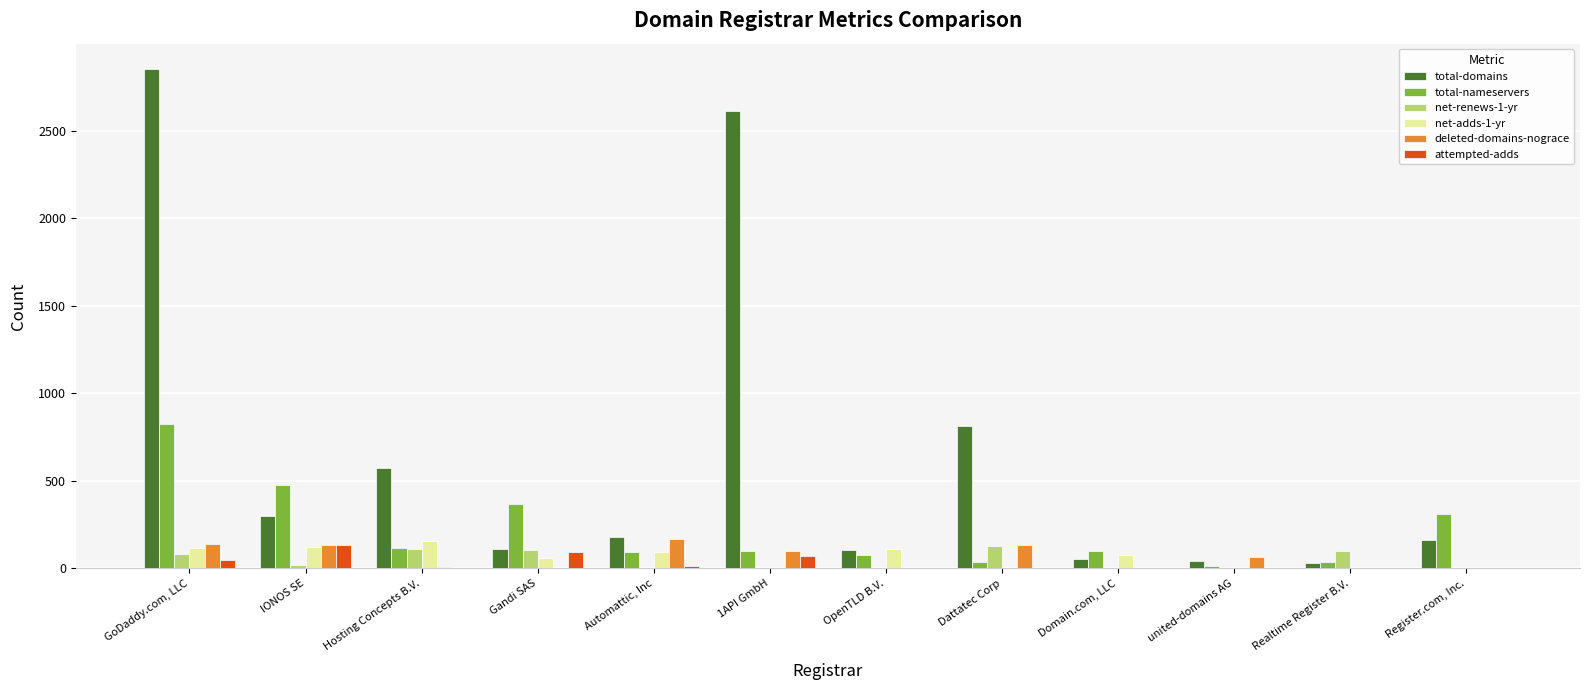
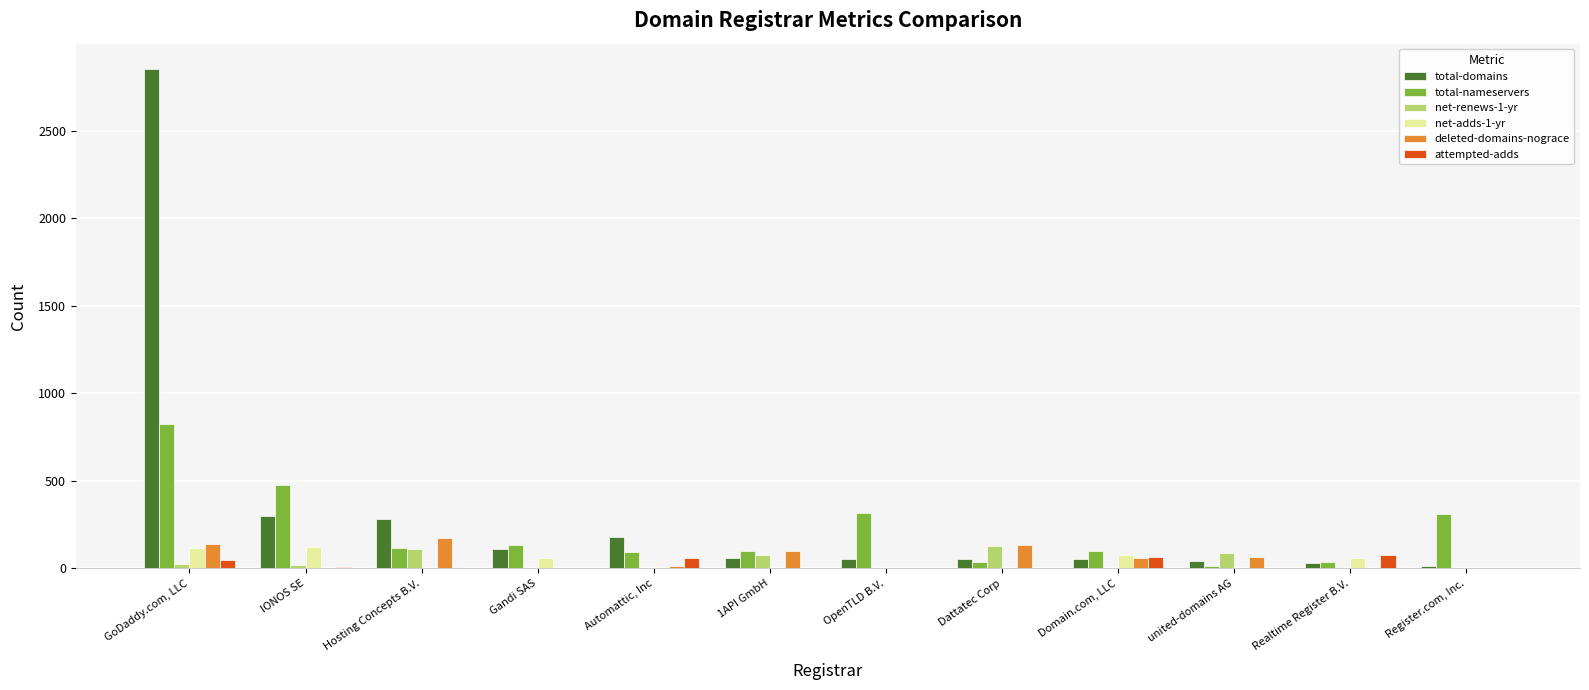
net-renews-1-yr, GoDaddy.com, LLC: 80 -> 30
deleted-domains-nograce, IONOS SE: 130 -> 0
attempted-adds, IONOS SE: 130 -> 10
total-domains, Hosting Concepts B.V.: 570 -> 280
net-adds-1-yr, Hosting Concepts B.V.: 160 -> 0
deleted-domains-nograce, Hosting Concepts B.V.: 10 -> 180
total-nameservers, Gandi SAS: 370 -> 130
net-renews-1-yr, Gandi SAS: 100 -> 0
attempted-adds, Gandi SAS: 100 -> 0
net-adds-1-yr, Automattic, Inc: 90 -> 10
deleted-domains-nograce, Automattic, Inc: 170 -> 10
attempted-adds, Automattic, Inc: 10 -> 60
total-domains, 1API GmbH: 2620 -> 60
net-renews-1-yr, 1API GmbH: 0 -> 80
attempted-adds, 1API GmbH: 70 -> 0
total-domains, OpenTLD B.V.: 100 -> 60
total-nameservers, OpenTLD B.V.: 80 -> 320
net-adds-1-yr, OpenTLD B.V.: 110 -> 0
total-domains, Dattatec Corp: 810 -> 60
deleted-domains-nograce, Domain.com, LLC: 0 -> 60
attempted-adds, Domain.com, LLC: 0 -> 70
net-renews-1-yr, united-domains AG: 0 -> 90
net-renews-1-yr, Realtime Register B.V.: 100 -> 0
net-adds-1-yr, Realtime Register B.V.: 0 -> 60
attempted-adds, Realtime Register B.V.: 0 -> 80
total-domains, Register.com, Inc.: 160 -> 10
